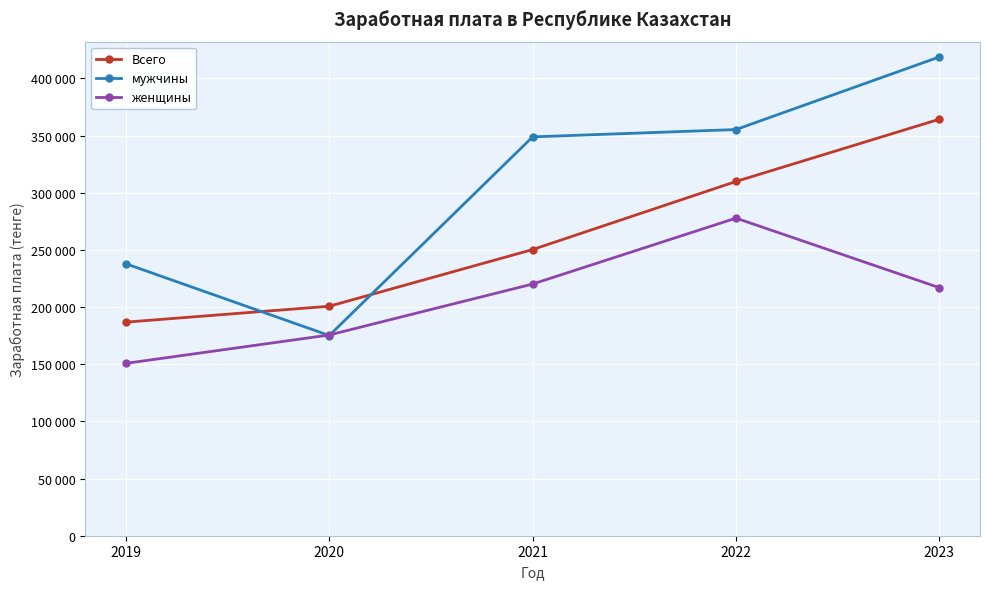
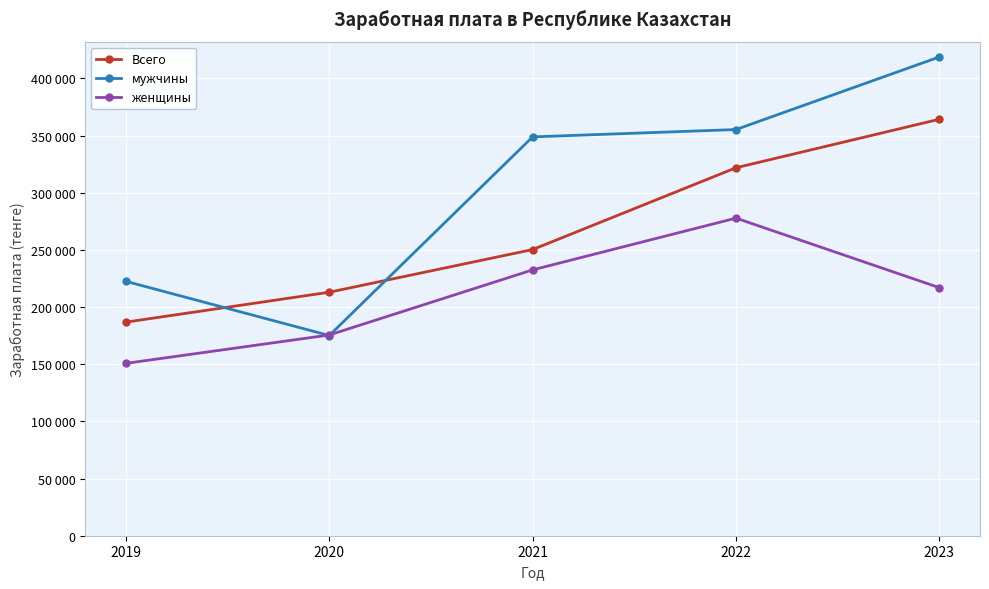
мужчины, 2019: 238000 -> 223000
Всего, 2020: 201000 -> 213000
женщины, 2021: 220000 -> 233000
Всего, 2022: 310000 -> 322000
